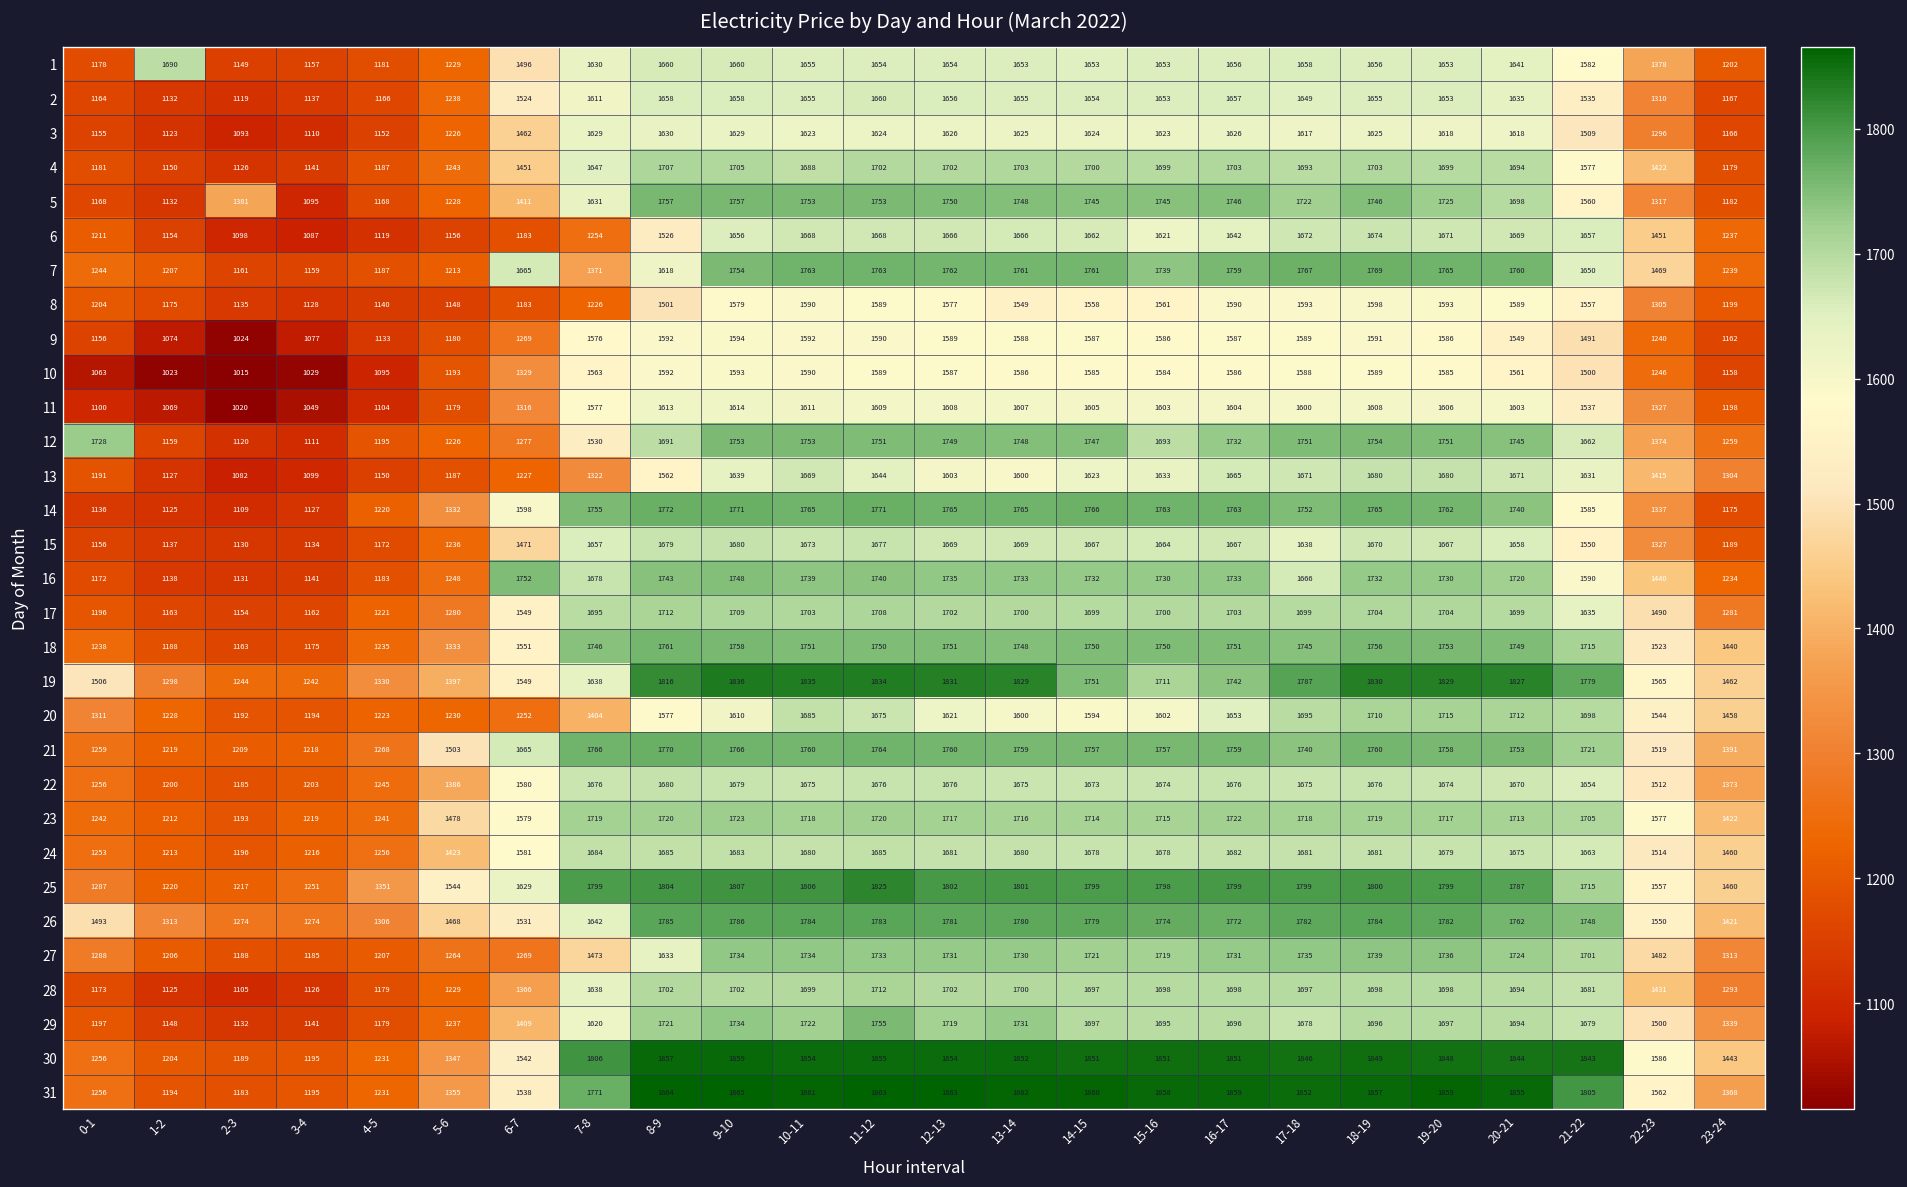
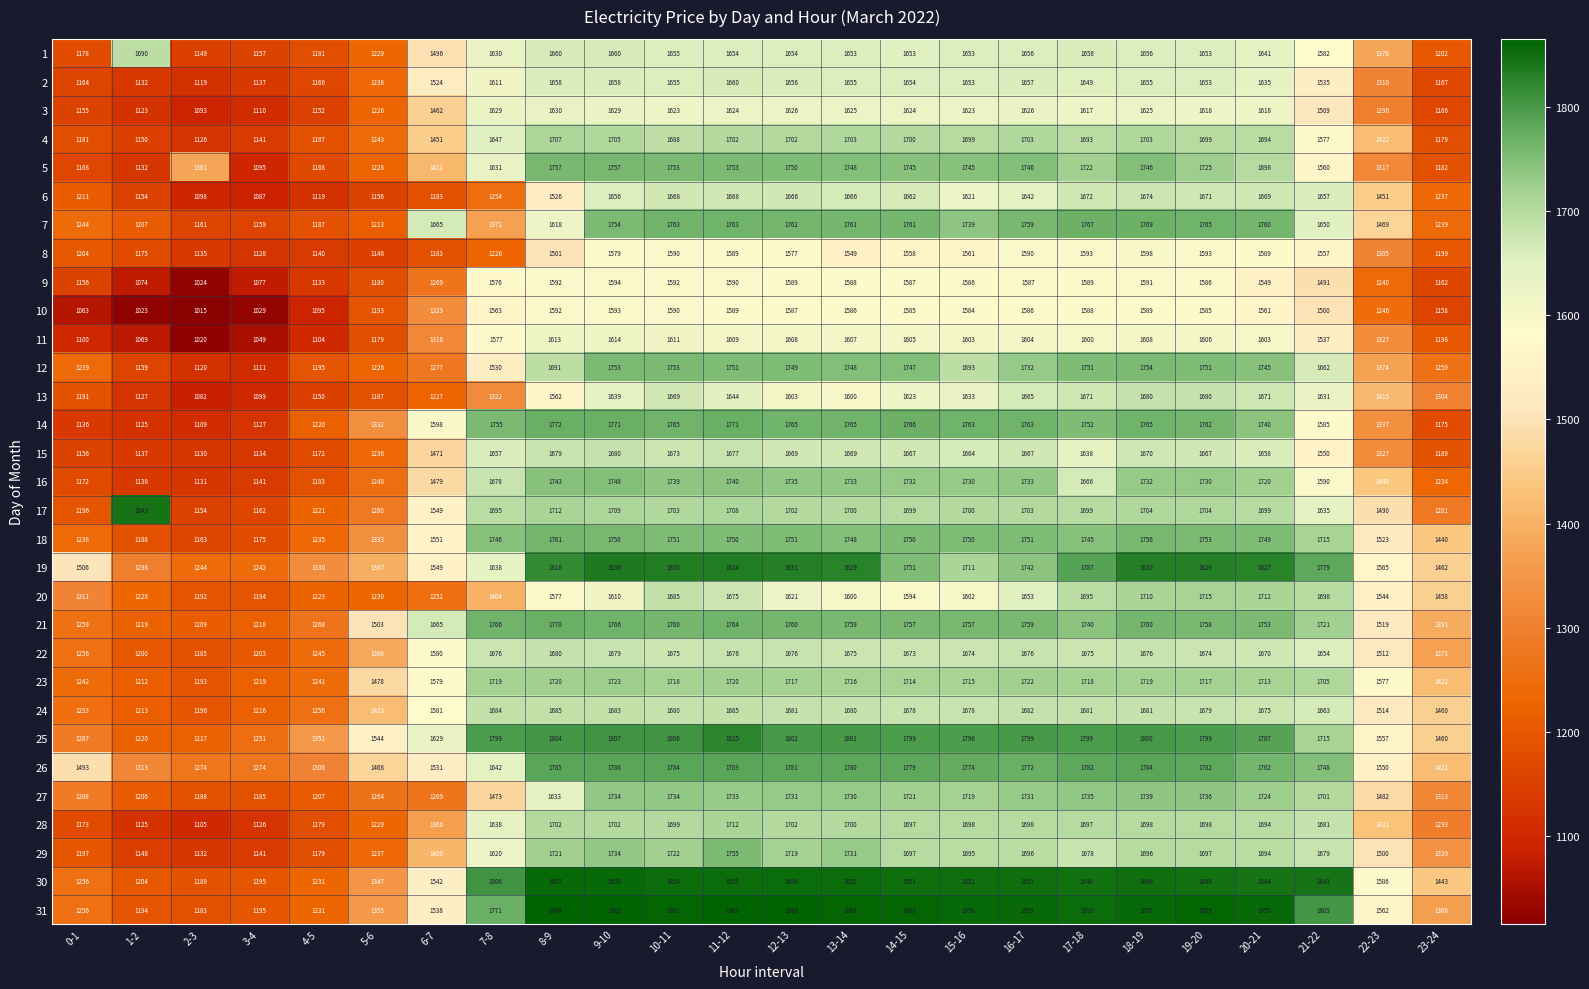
12, 0-1: 1728 -> 1239
16, 6-7: 1752 -> 1479
17, 1-2: 1163 -> 1843
